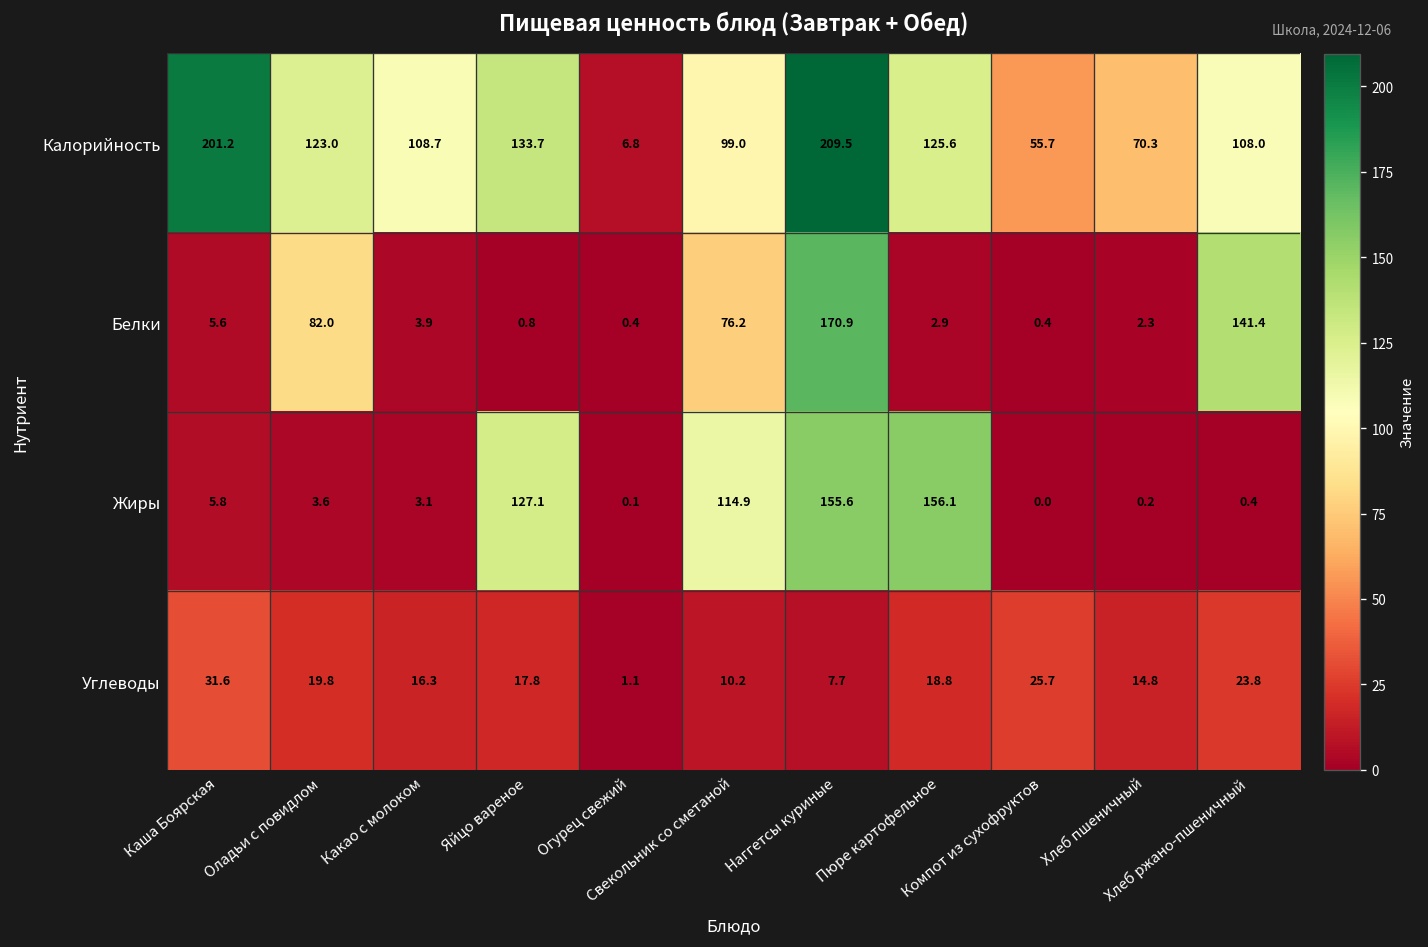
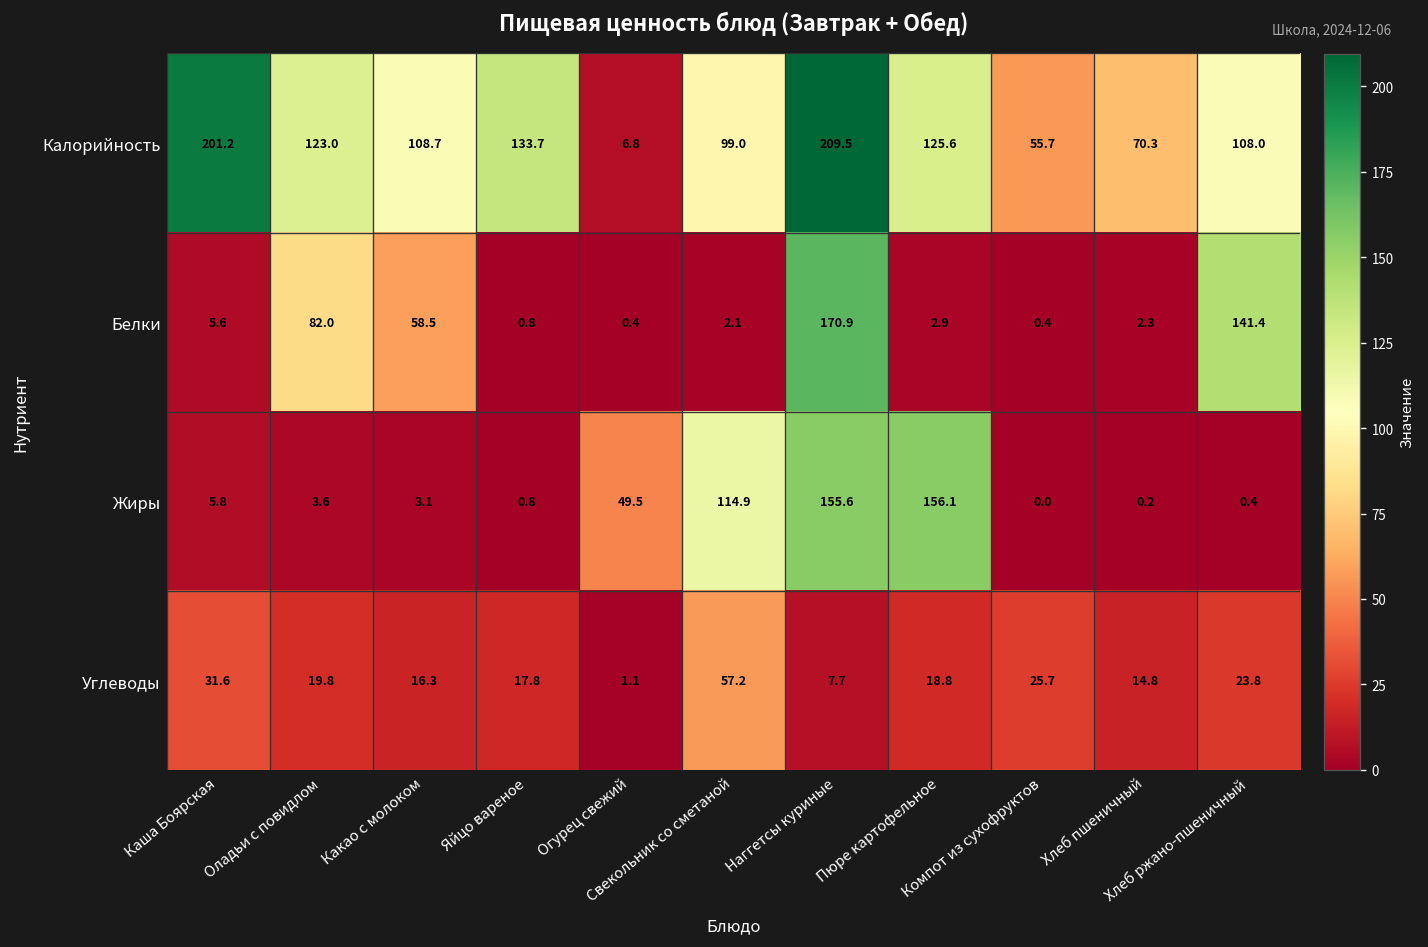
Белки, Какао с молоком: 3.9 -> 58.5
Белки, Свекольник со сметаной: 76.2 -> 2.1
Жиры, Яйцо вареное: 127.1 -> 0.8
Жиры, Огурец свежий: 0.1 -> 49.5
Углеводы, Свекольник со сметаной: 10.2 -> 57.2
